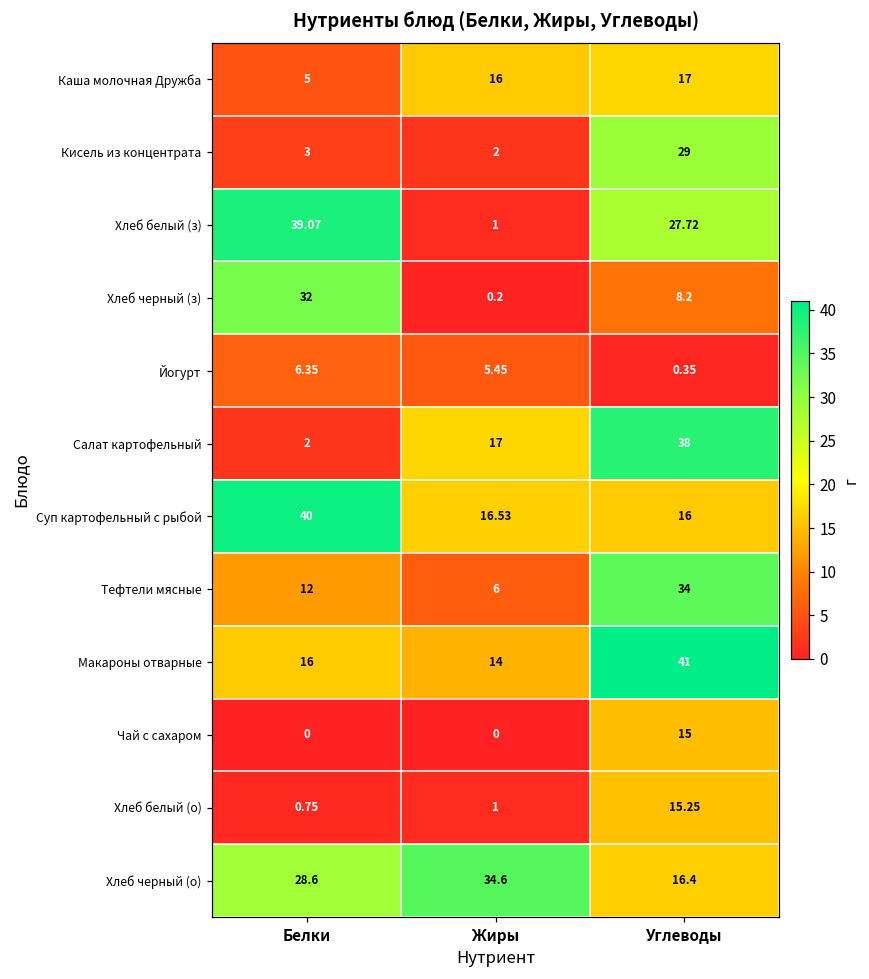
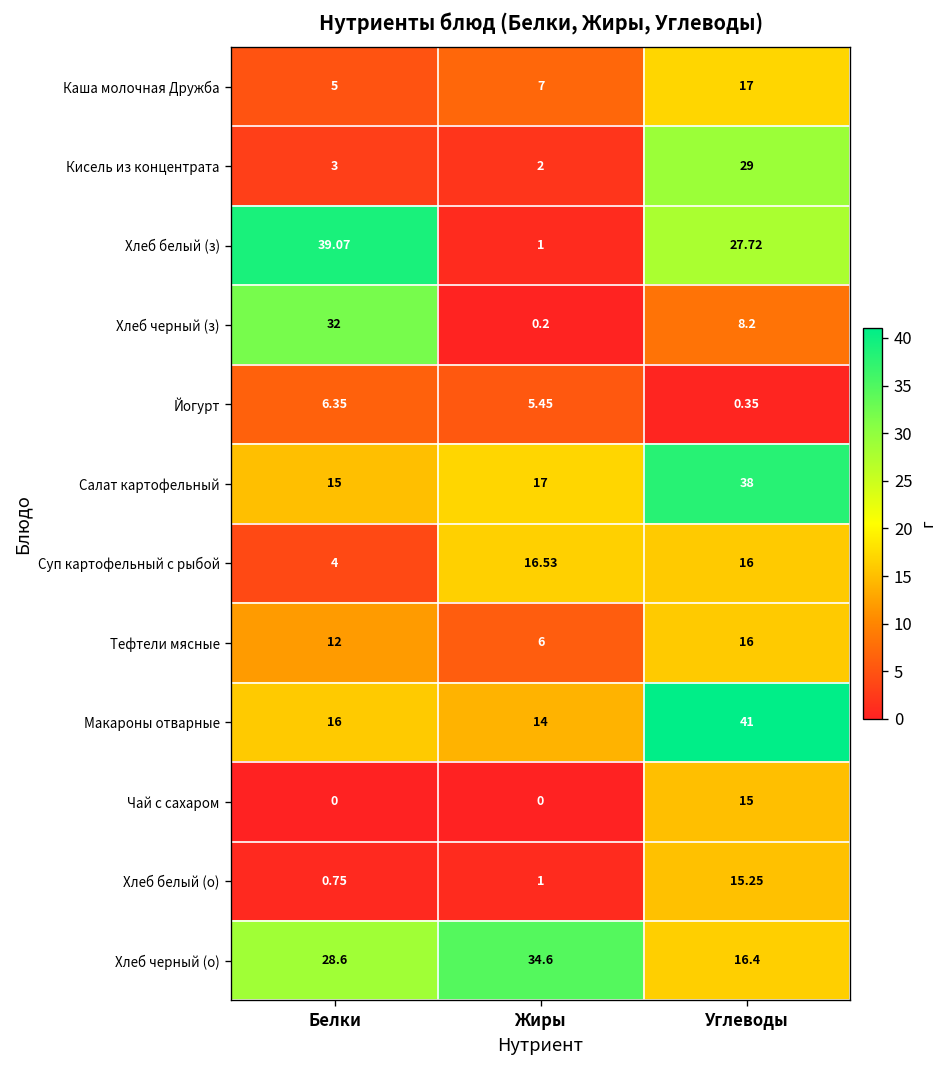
Каша молочная Дружба, Жиры: 16 -> 7
Салат картофельный, Белки: 2 -> 15
Суп картофельный с рыбой, Белки: 40 -> 4
Тефтели мясные, Углеводы: 34 -> 16
